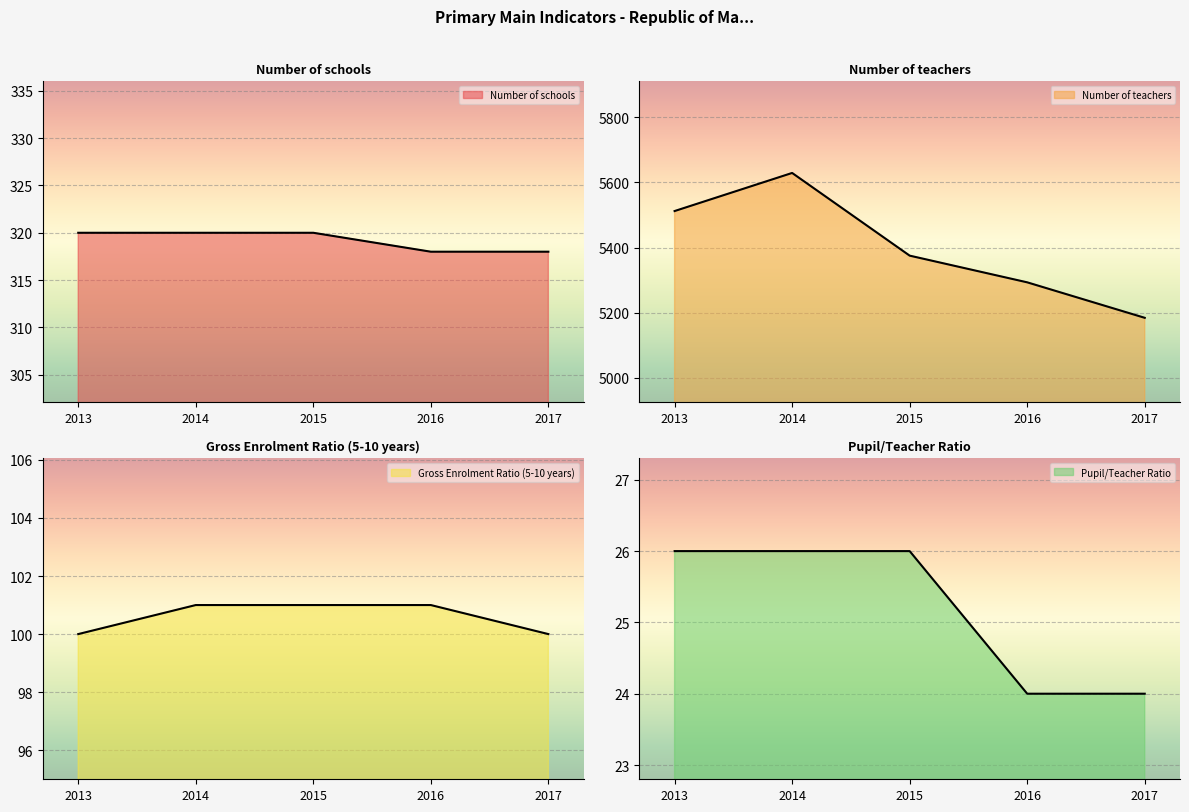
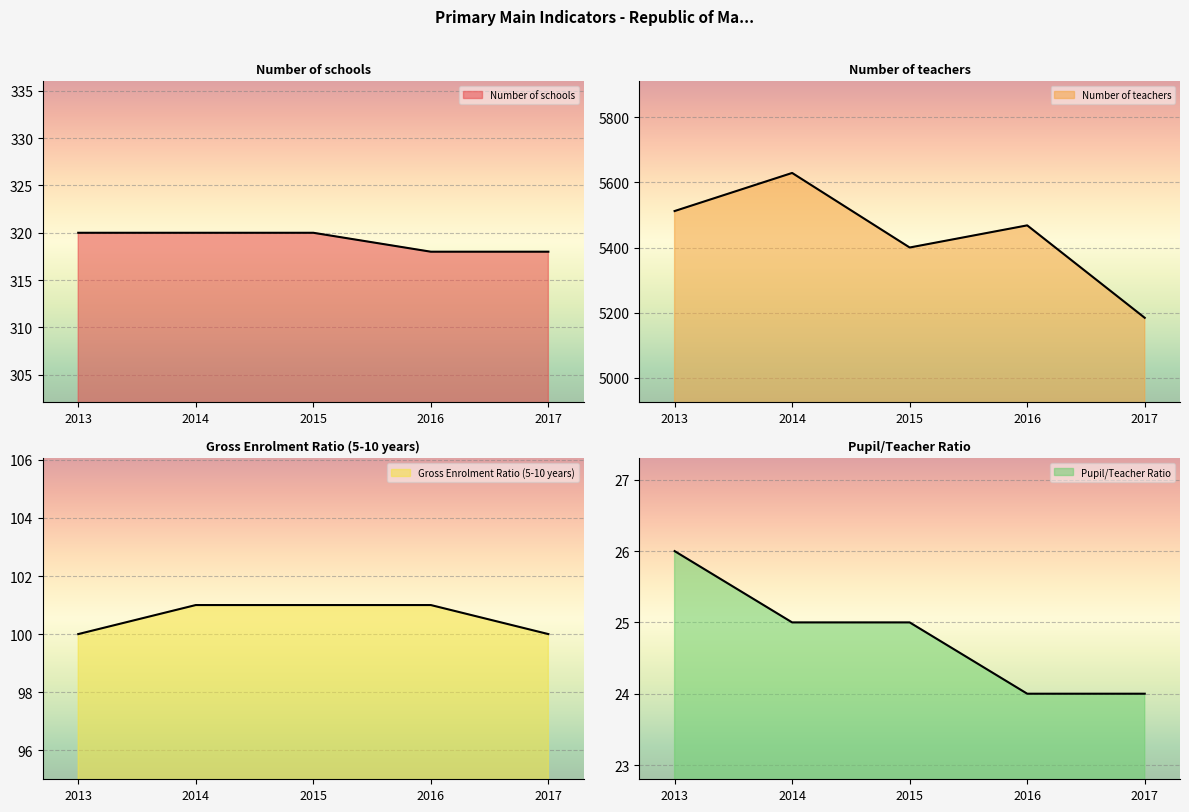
Number of teachers, 2015: 5380 -> 5400
Number of teachers, 2016: 5290 -> 5470
Pupil/Teacher Ratio, 2014: 26 -> 25
Pupil/Teacher Ratio, 2015: 26 -> 25
